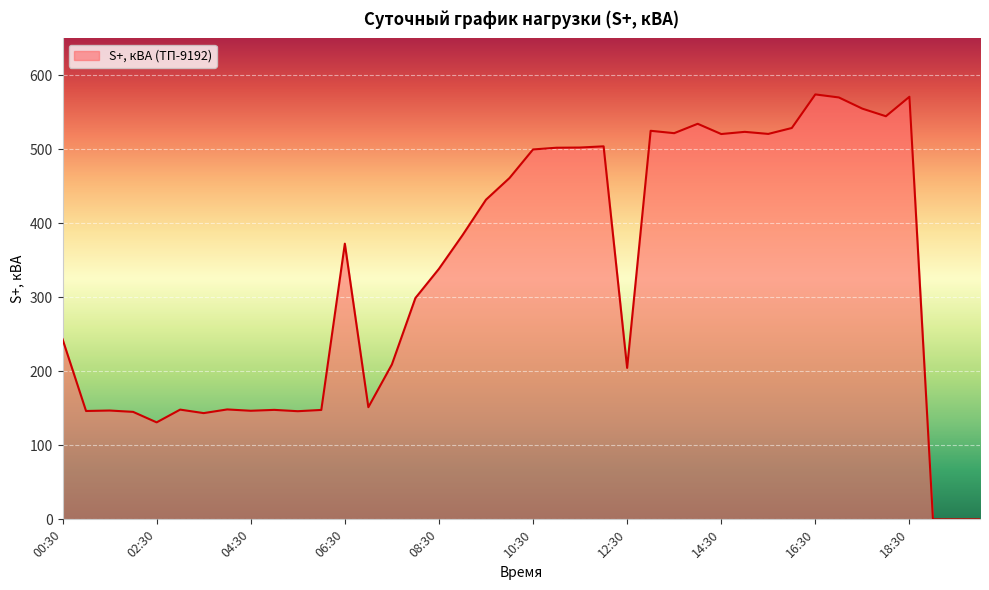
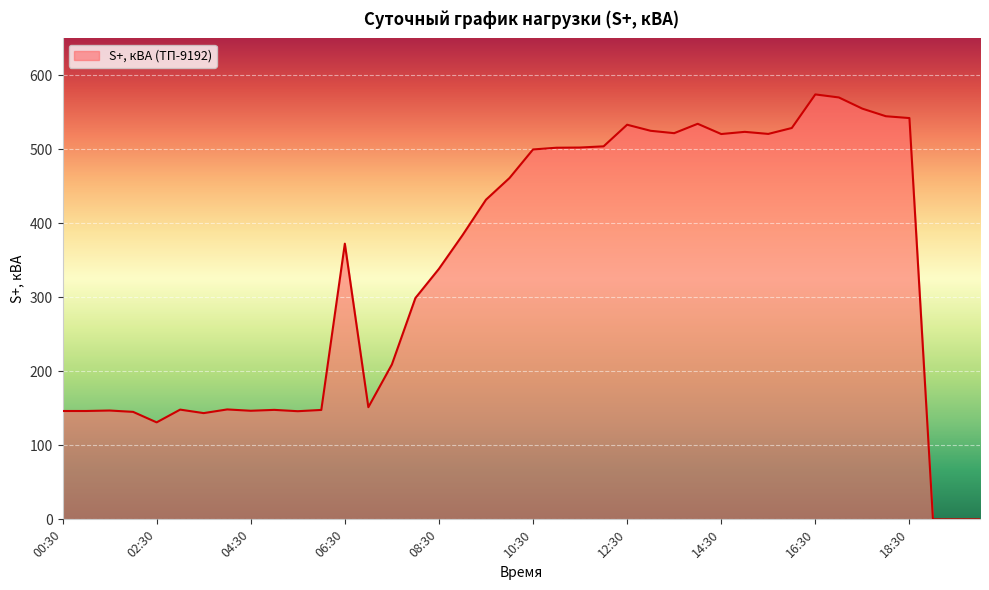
00:30: 240 -> 150
12:30: 200 -> 530
18:30: 570 -> 540
